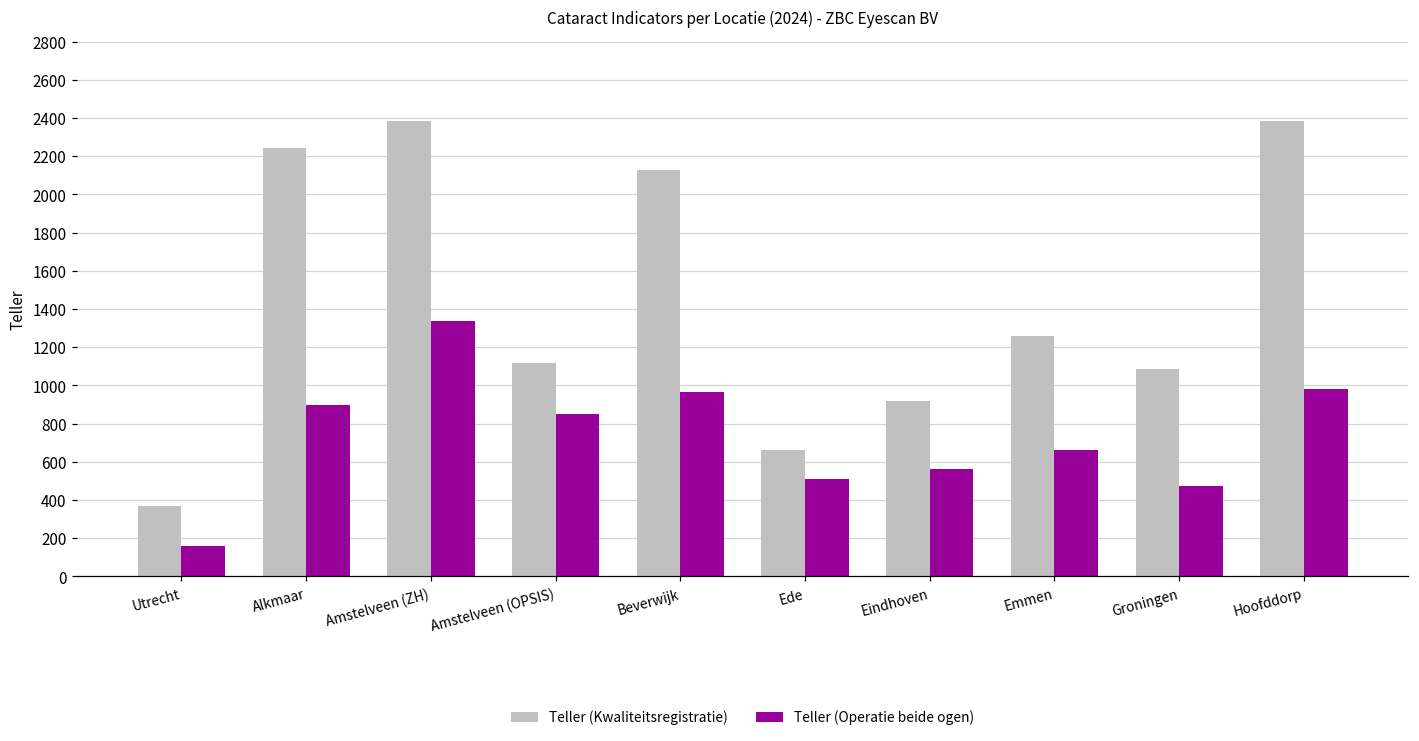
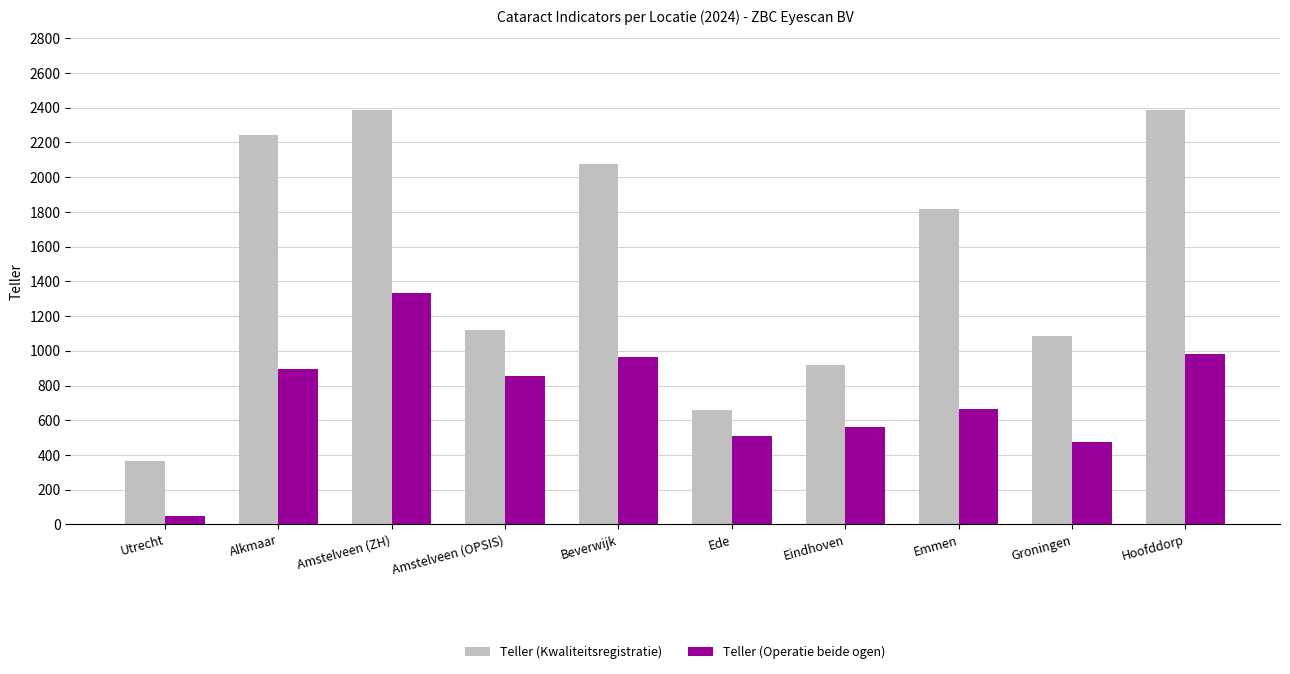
Teller (Operatie beide ogen), Utrecht: 160 -> 50
Teller (Kwaliteitsregistratie), Beverwijk: 2130 -> 2080
Teller (Kwaliteitsregistratie), Emmen: 1260 -> 1810
